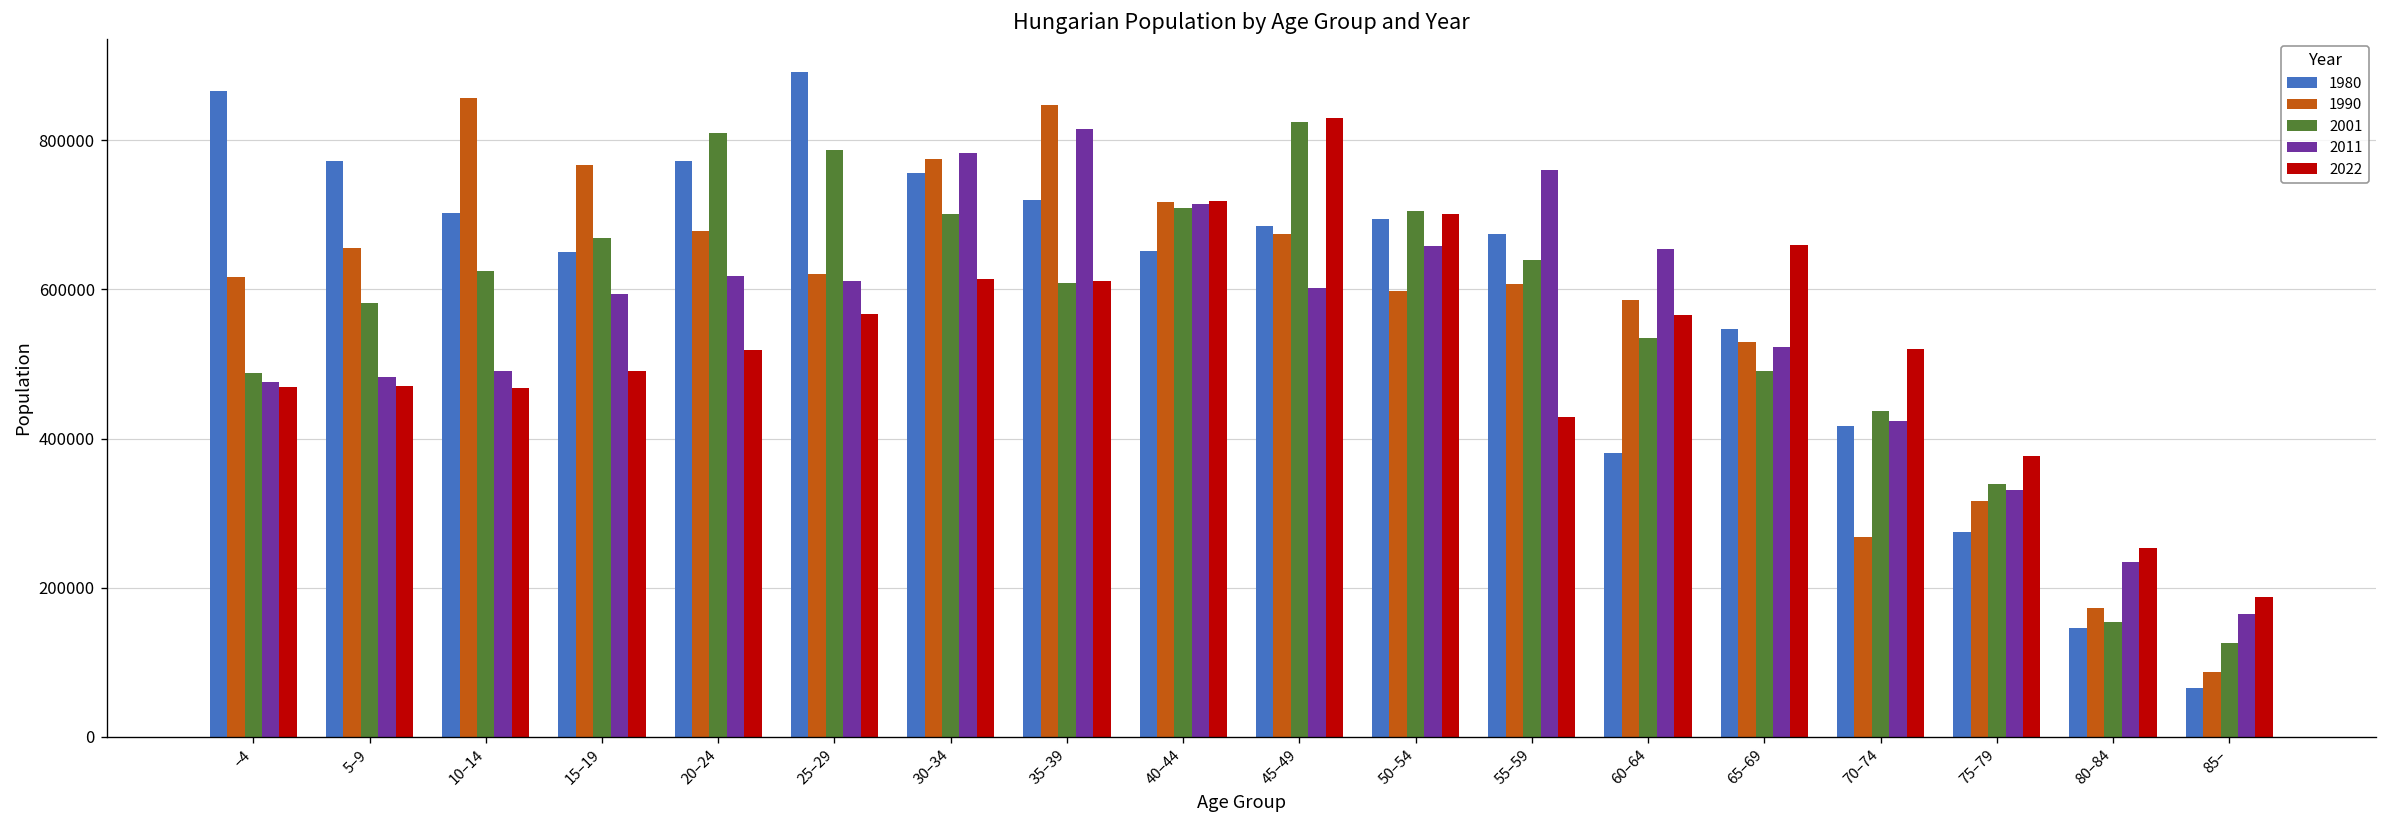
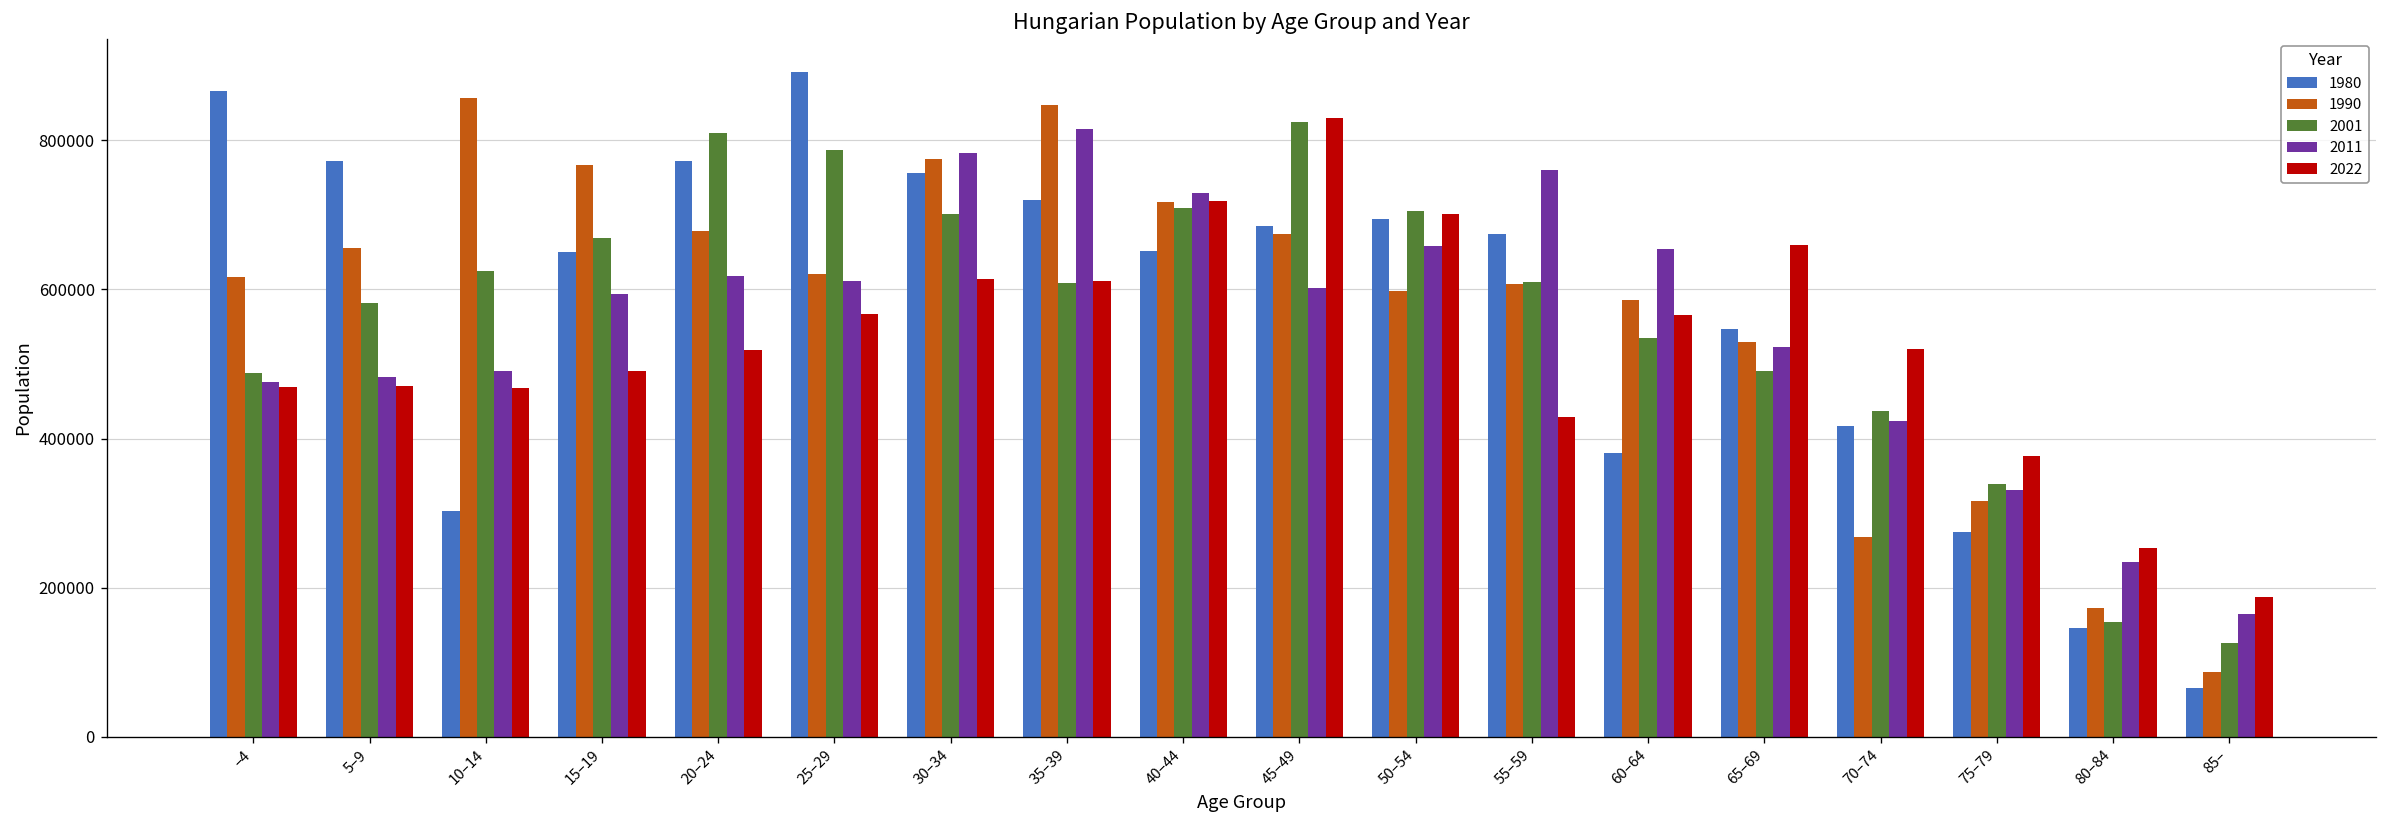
1980, 10–14: 700000 -> 300000
2011, 40–44: 710000 -> 730000
2001, 55–59: 640000 -> 610000
